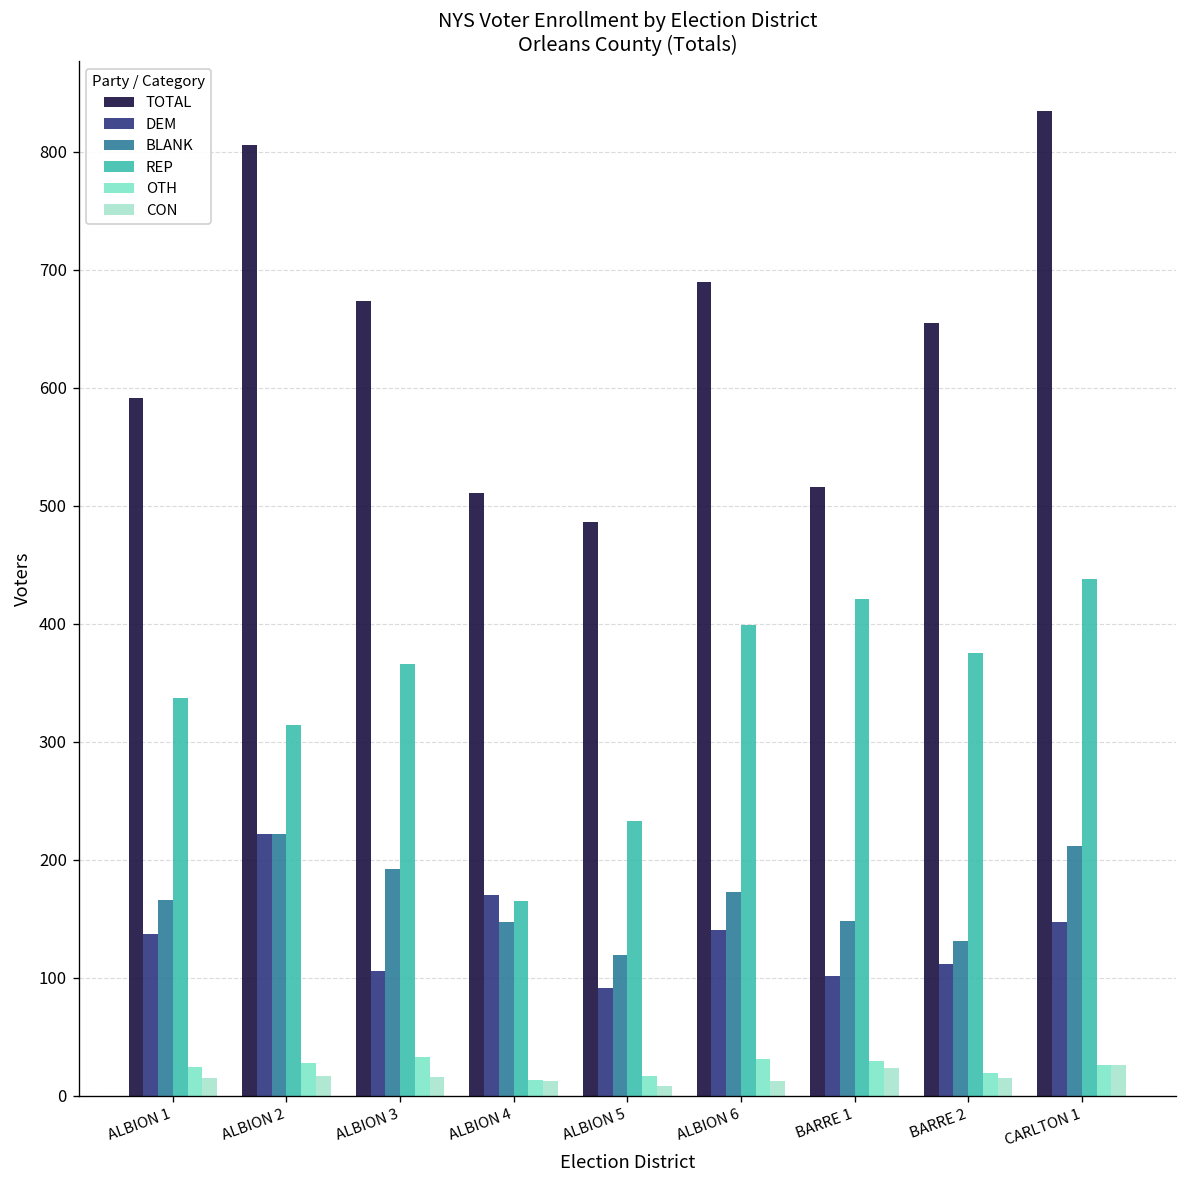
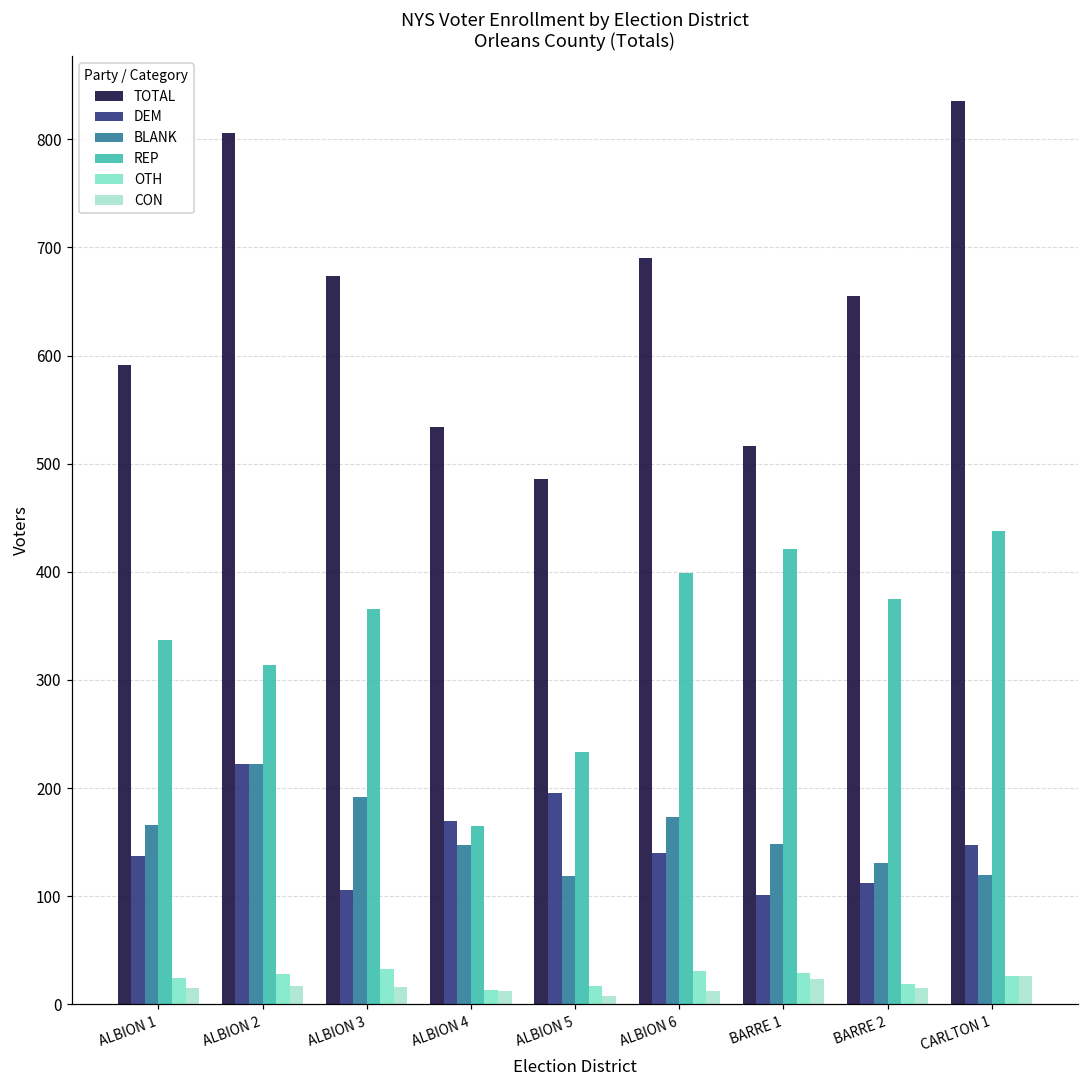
TOTAL, ALBION 4: 510 -> 530
DEM, ALBION 5: 90 -> 200
BLANK, CARLTON 1: 210 -> 120
